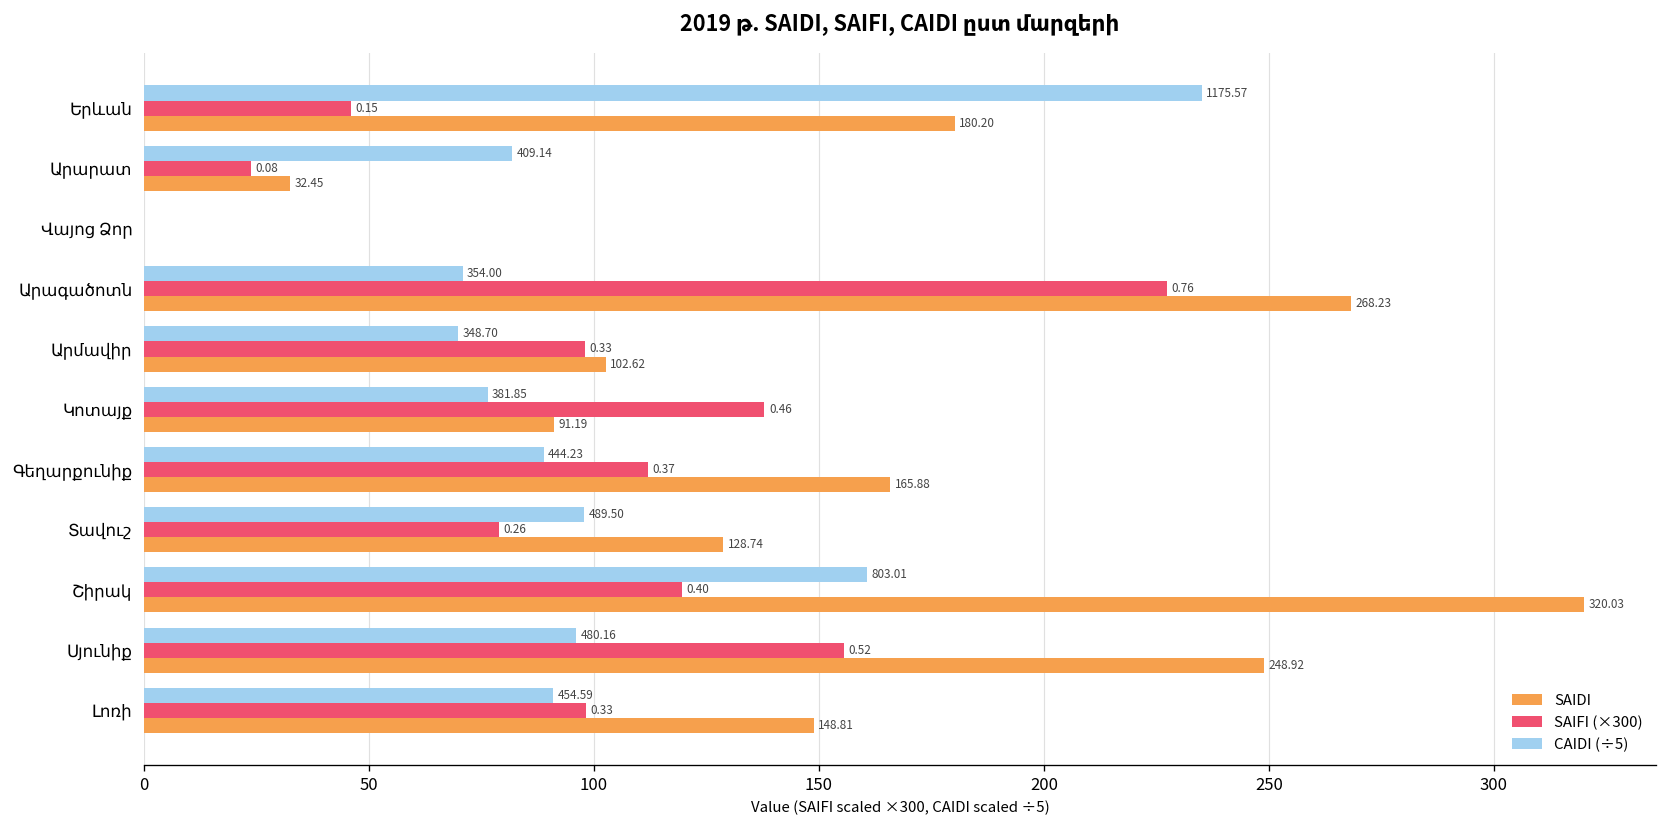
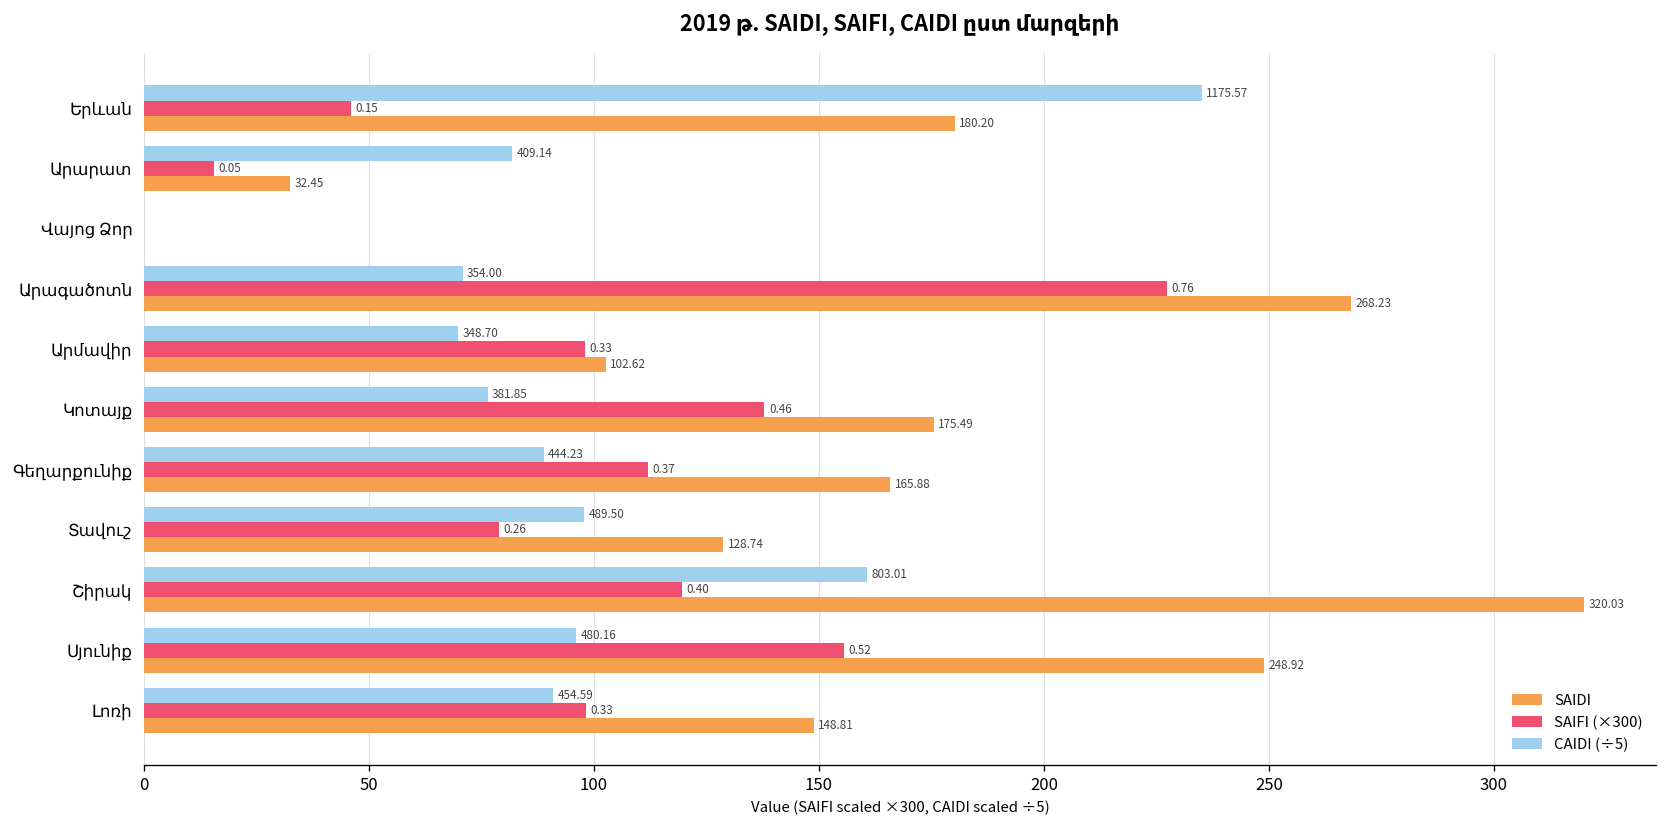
SAIFI (×300), Արարատ: 0.08 -> 0.05
SAIDI, Կոտայք: 91.19 -> 175.49
